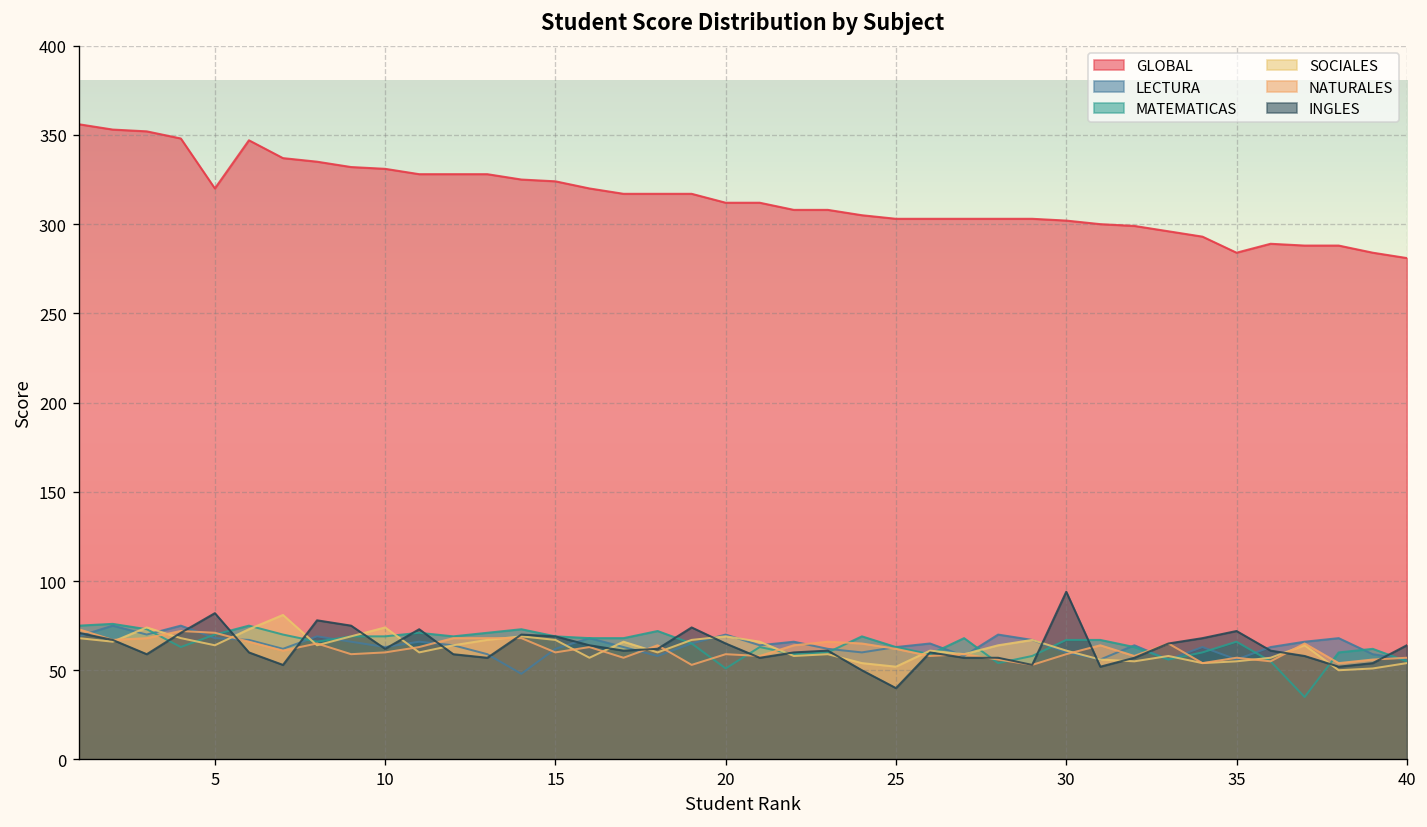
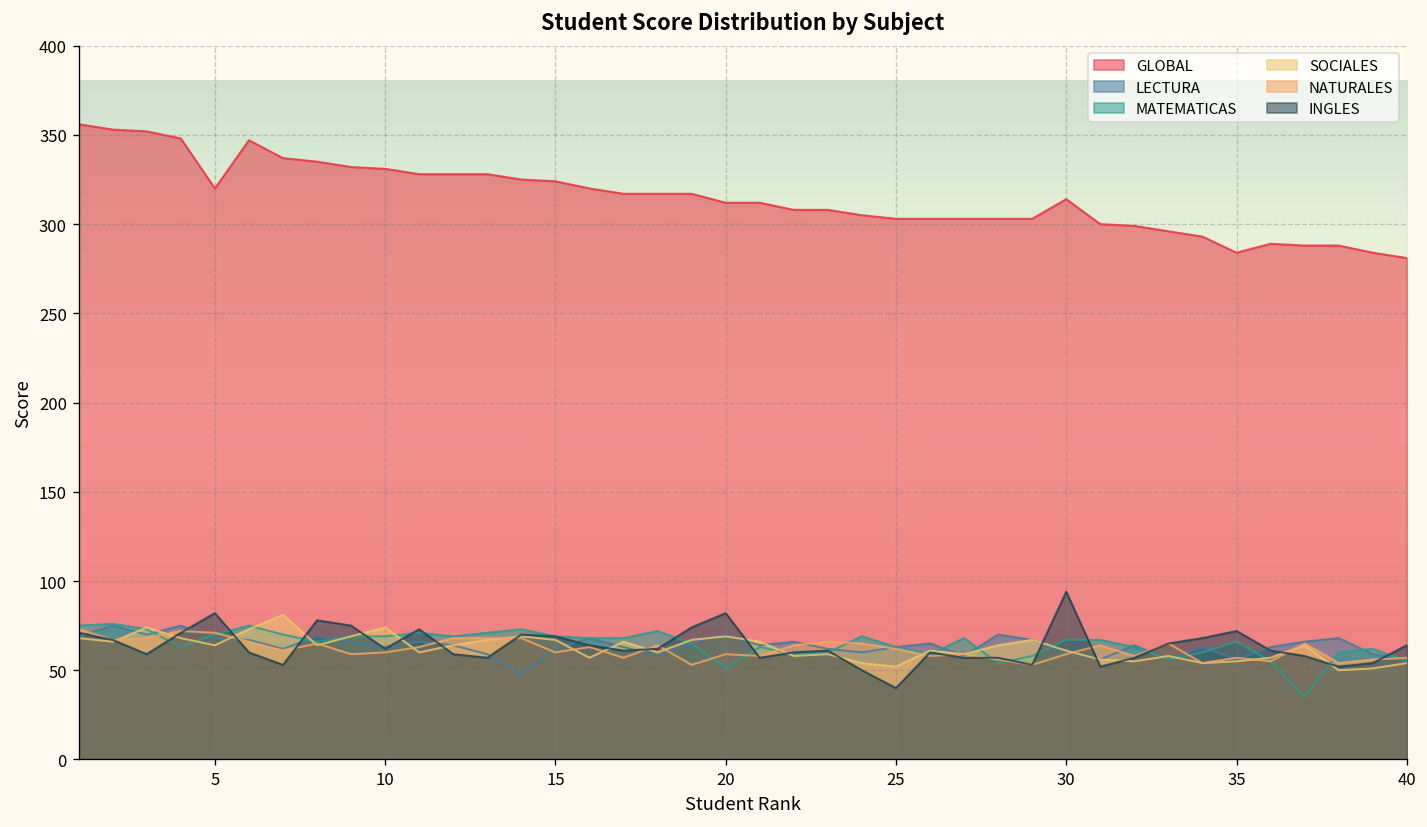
INGLES, 20: 65 -> 82
GLOBAL, 30: 302 -> 314
